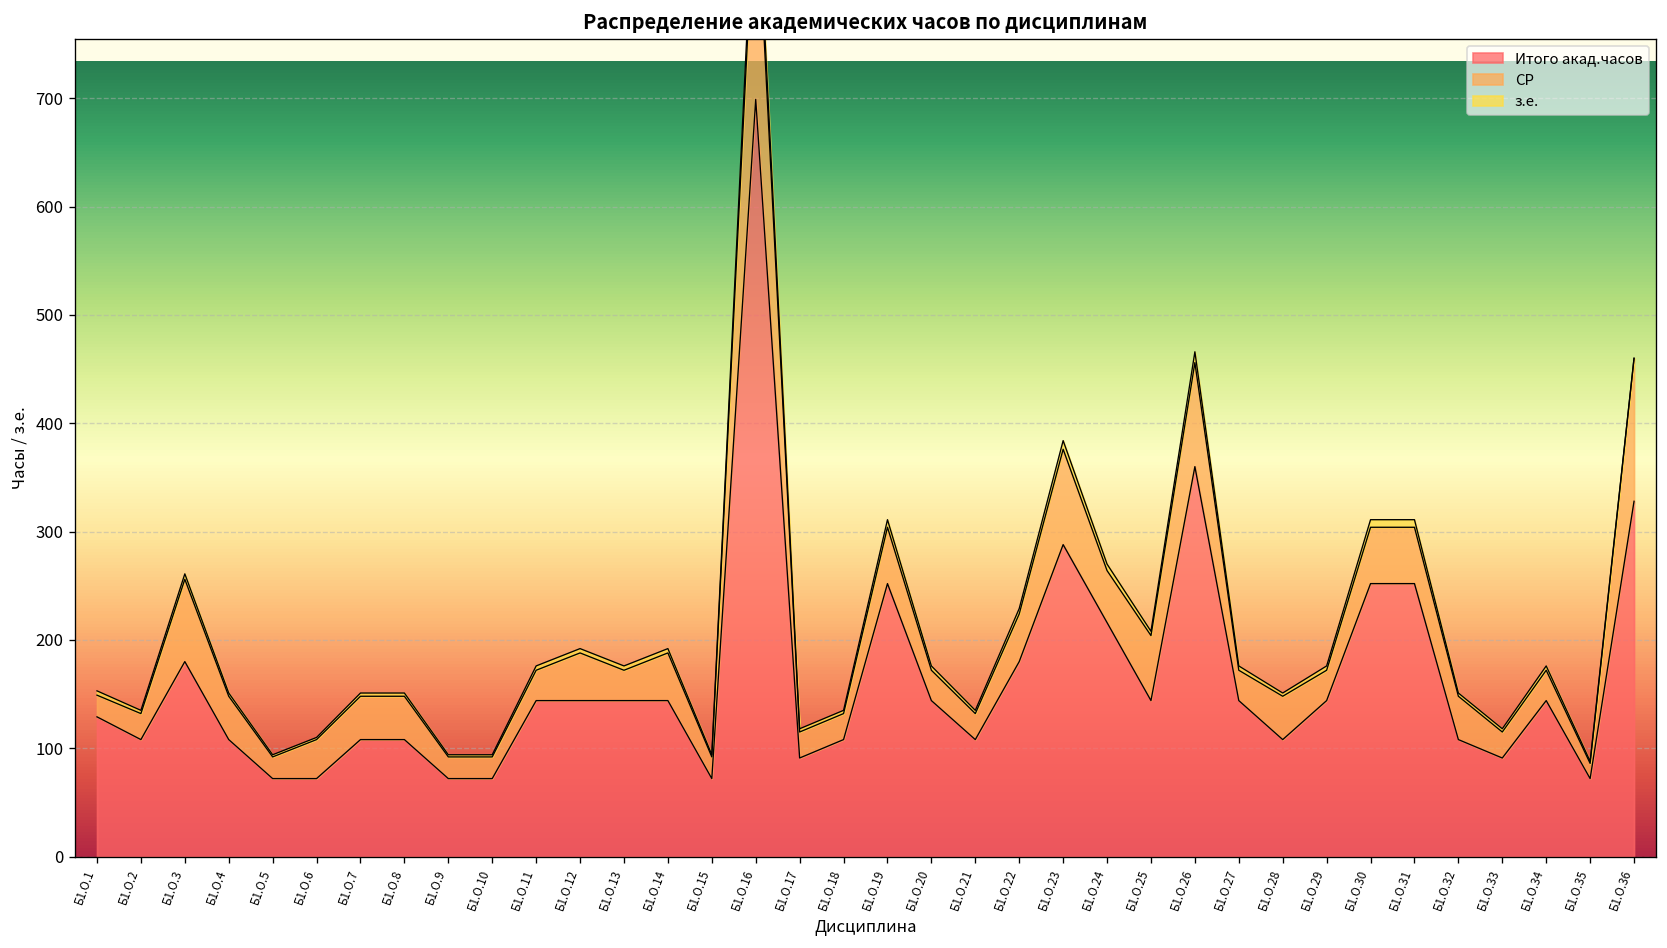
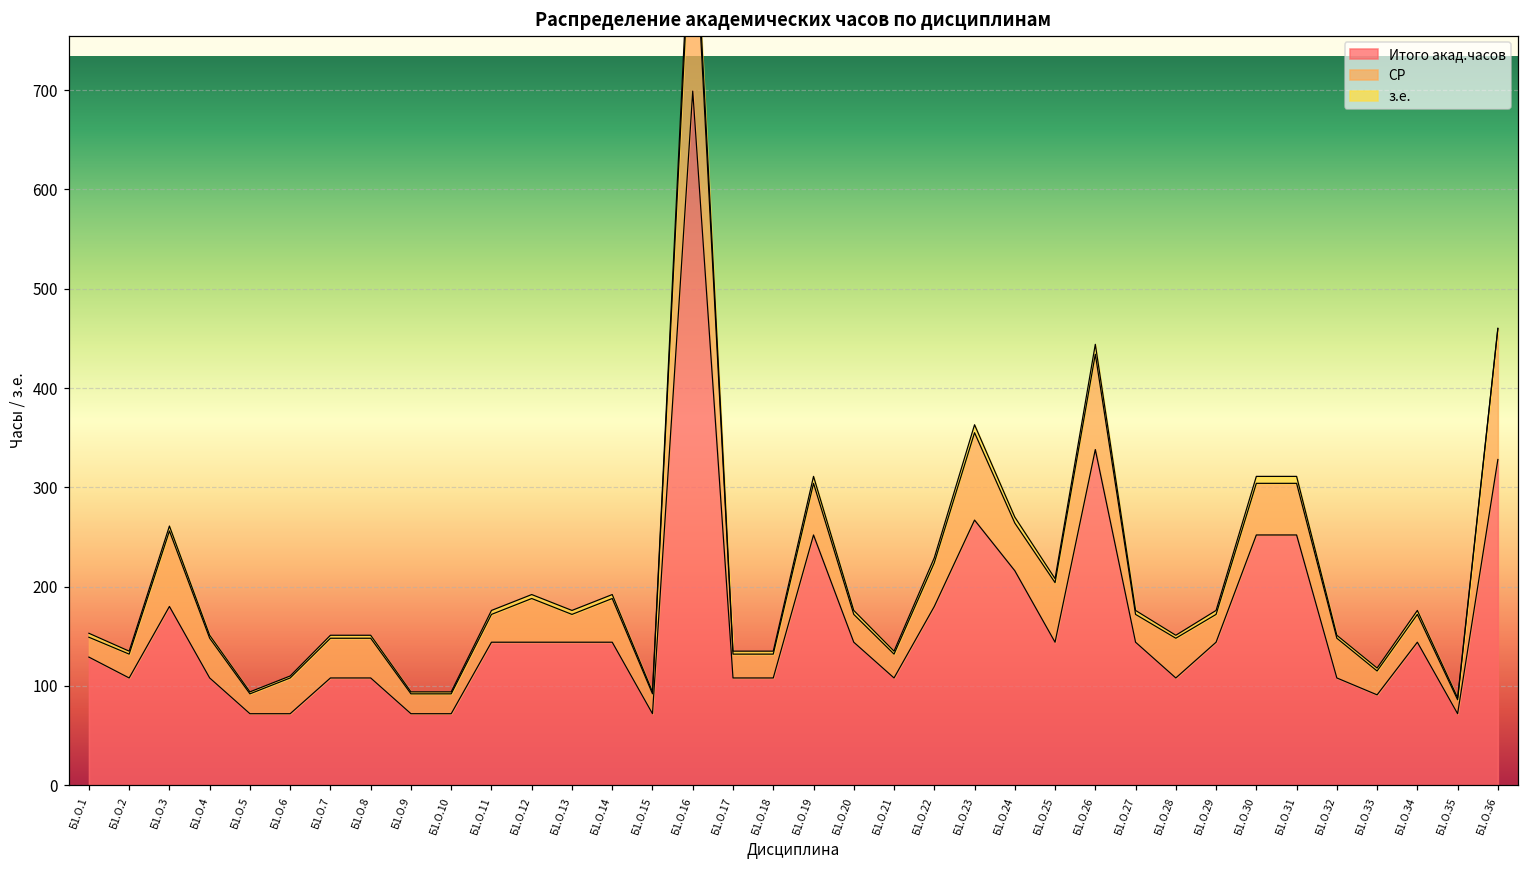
Итого акад.часов, Б1.О.17: 90 -> 110
Итого акад.часов, Б1.О.23: 290 -> 270
Итого акад.часов, Б1.О.26: 360 -> 340
